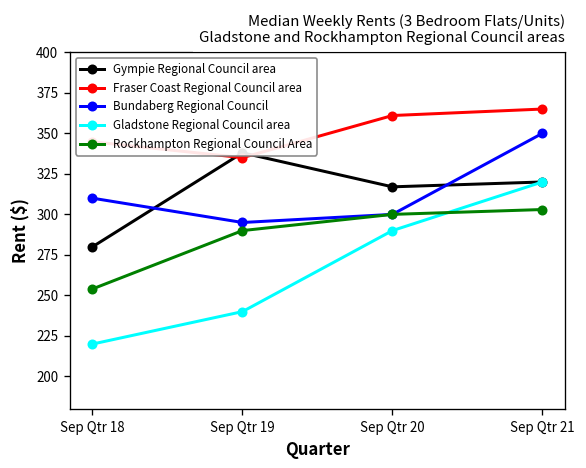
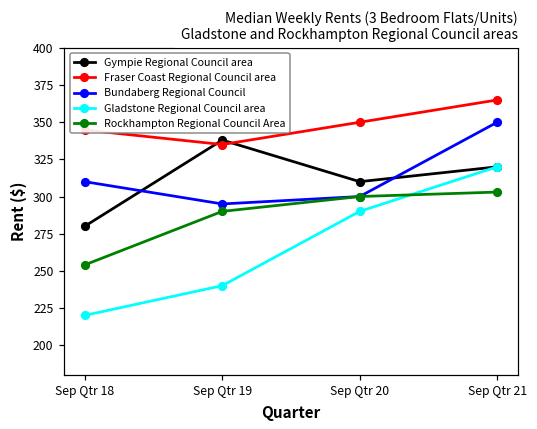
Gympie Regional Council area, Sep Qtr 20: 317 -> 310
Fraser Coast Regional Council area, Sep Qtr 20: 361 -> 350
